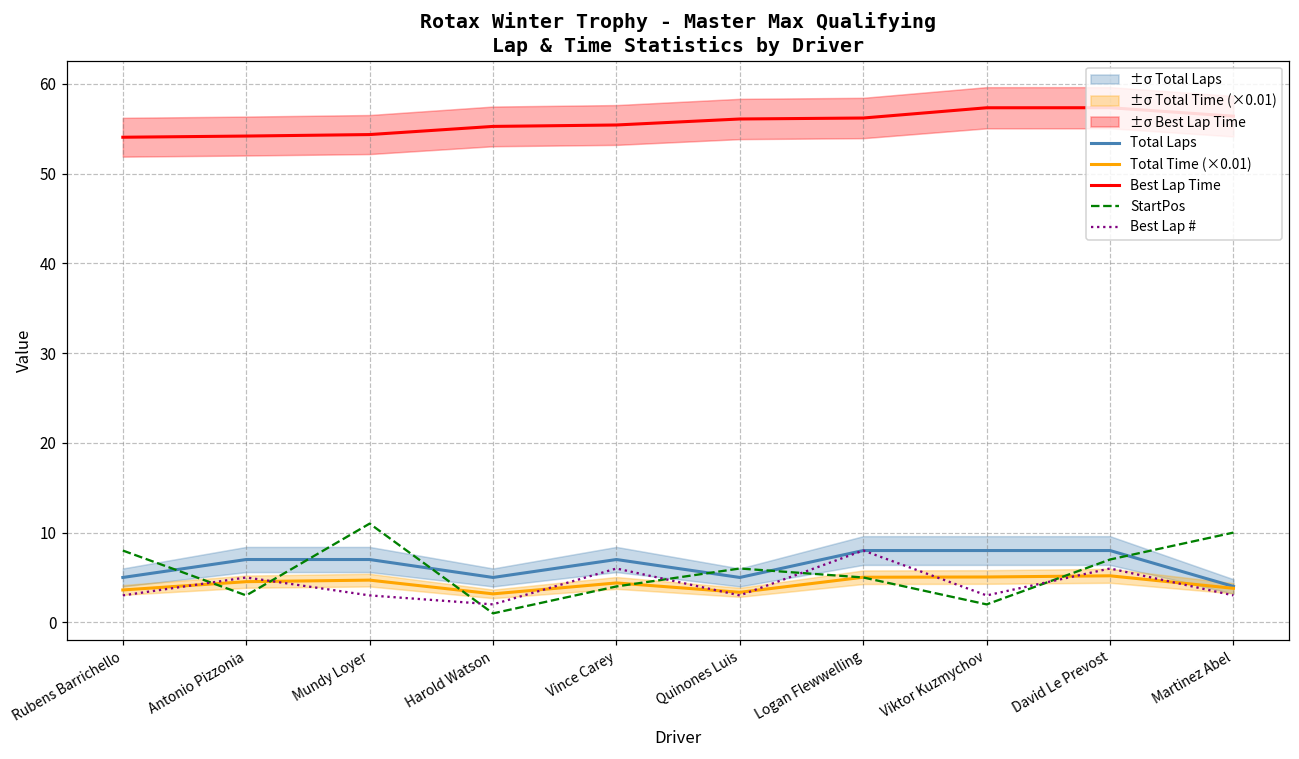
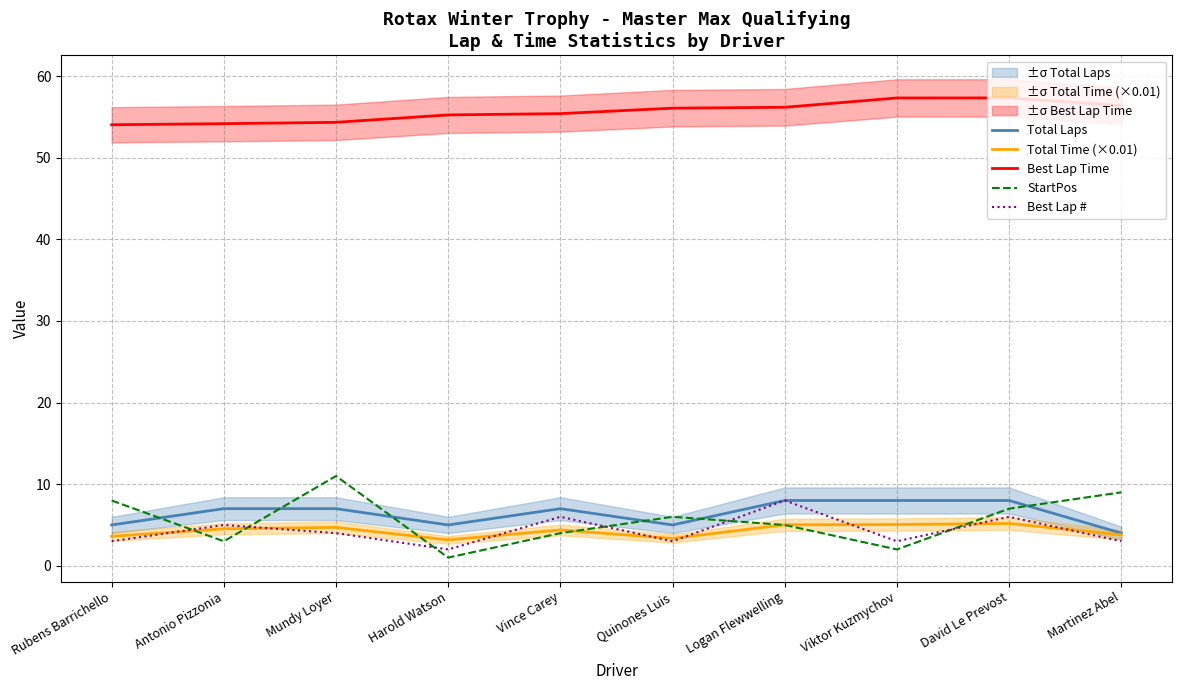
Best Lap #, Mundy Loyer: 3 -> 4
StartPos, Martinez Abel: 10 -> 9
